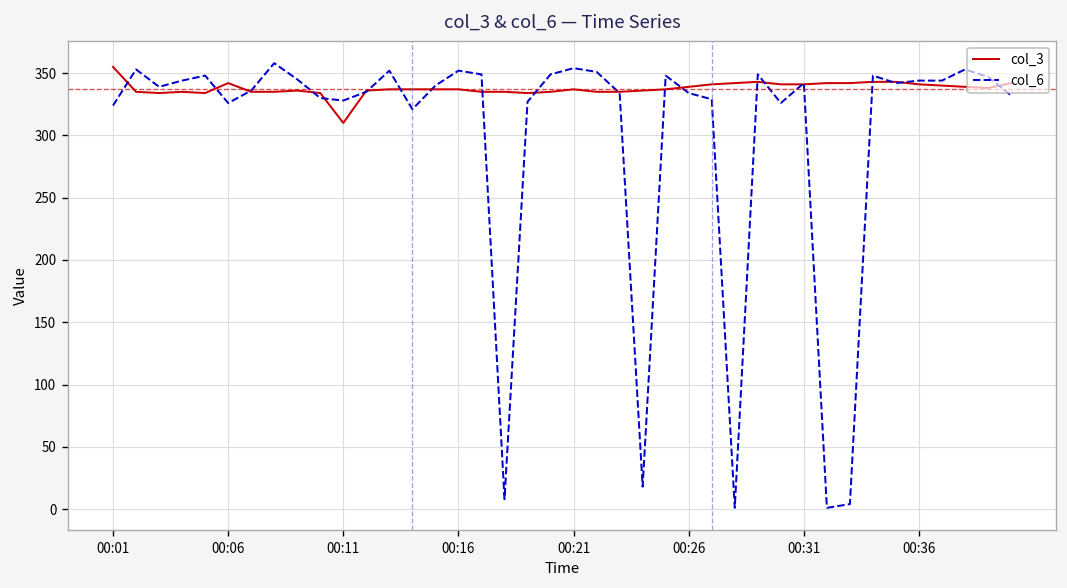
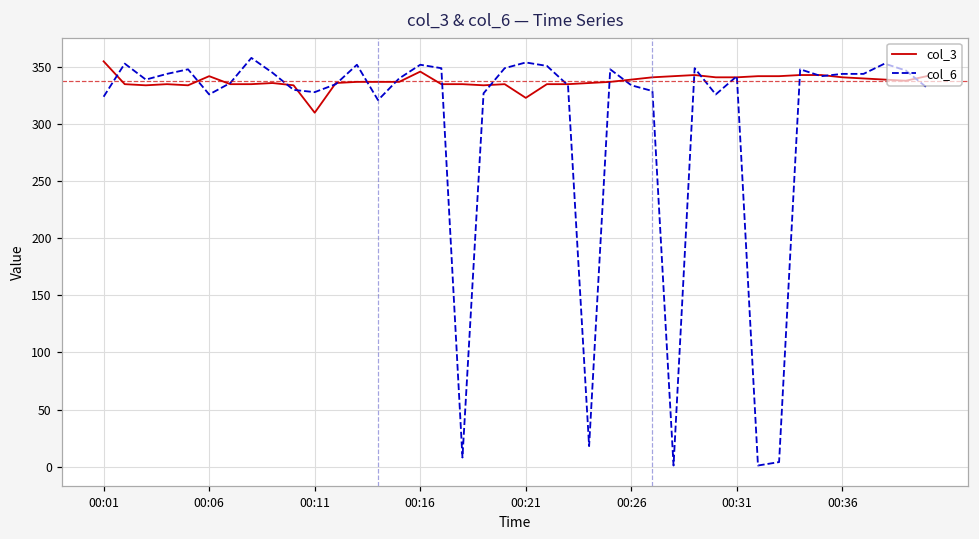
col_3, 00:16: 337 -> 346
col_3, 00:21: 337 -> 323
